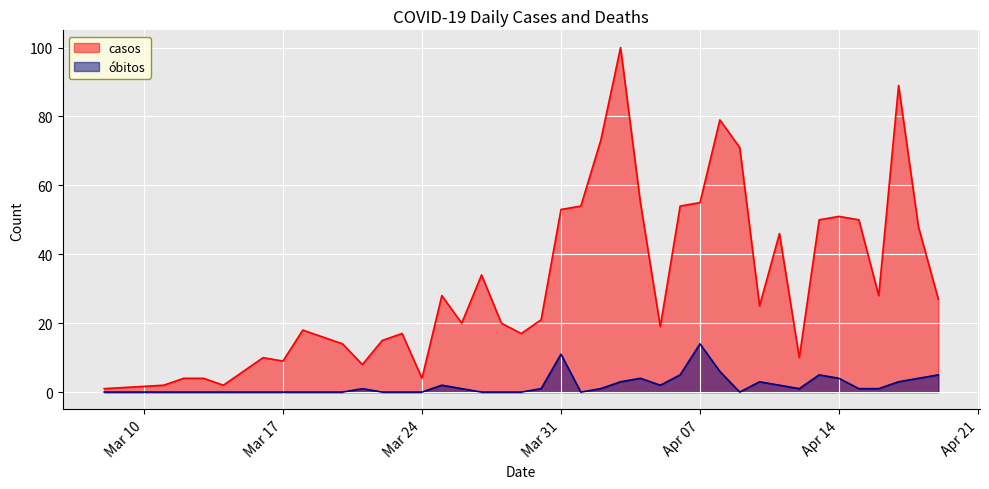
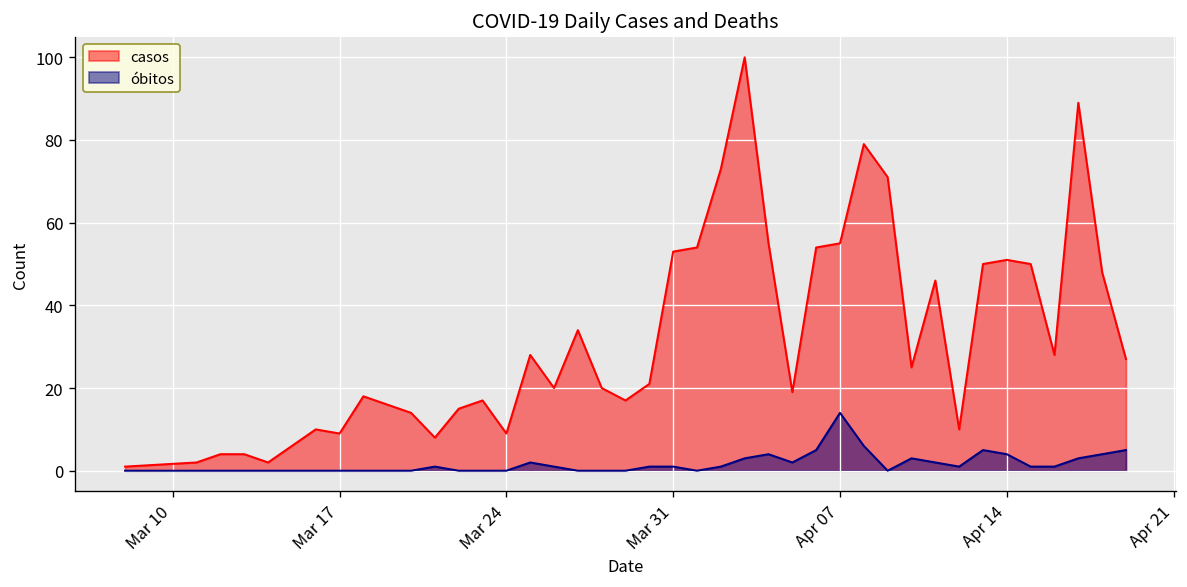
casos, Mar 24: 4 -> 9
óbitos, Mar 31: 11 -> 1
